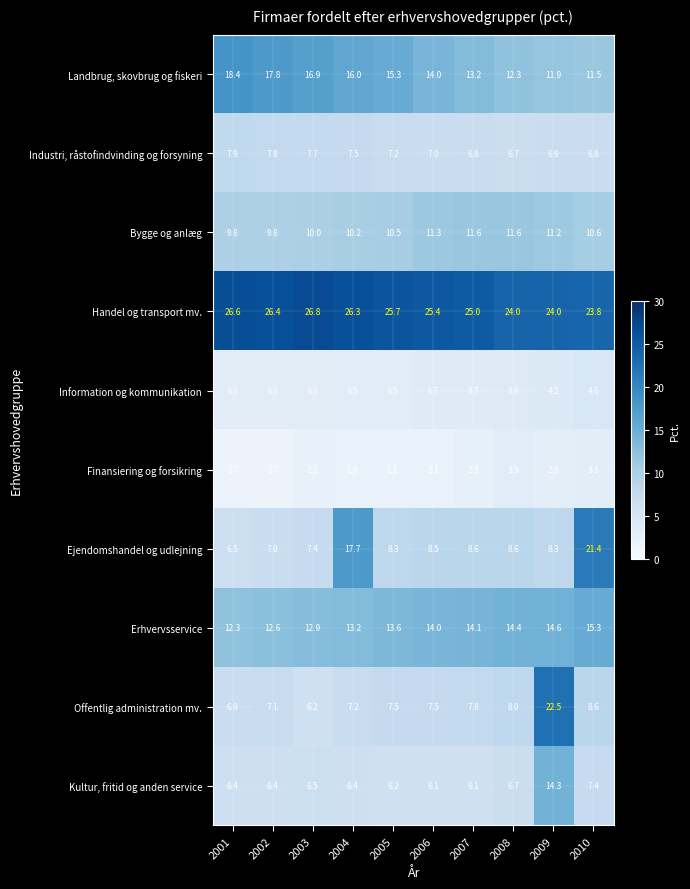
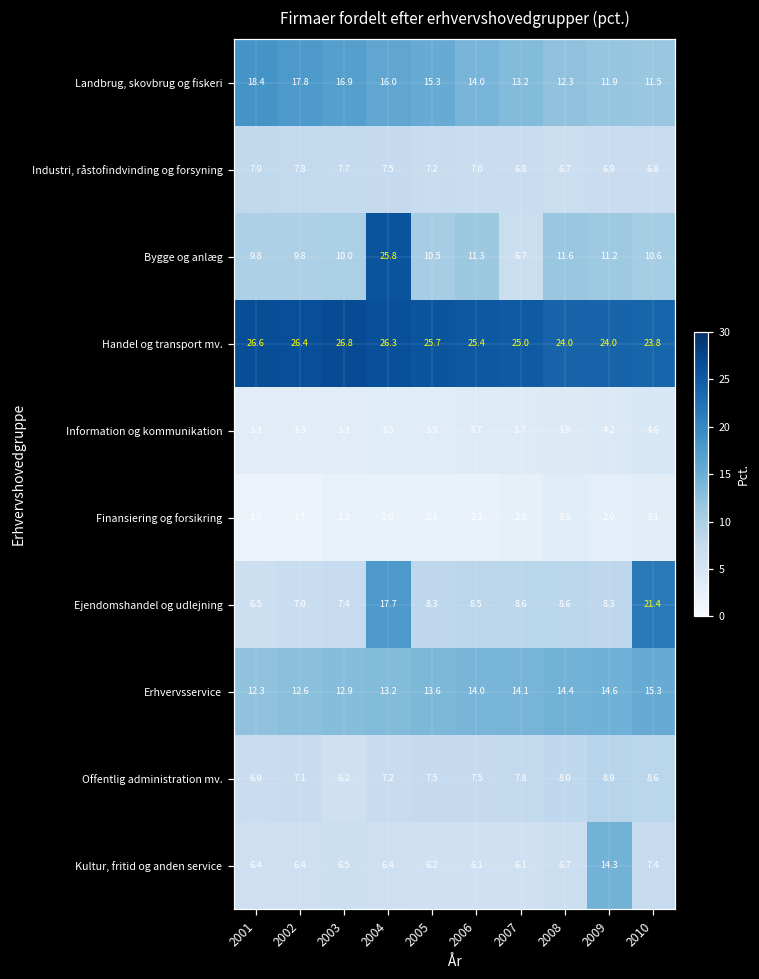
Bygge og anlæg, 2004: 10.2 -> 25.8
Bygge og anlæg, 2007: 11.6 -> 6.7
Offentlig administration mv., 2009: 22.5 -> 8.9
